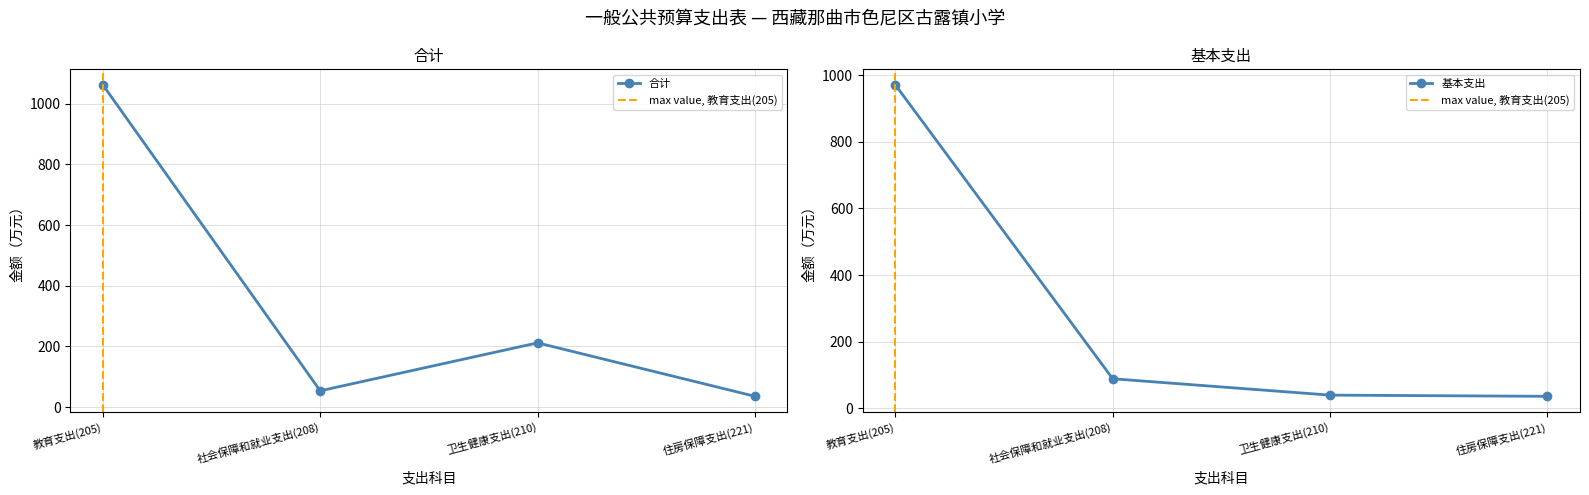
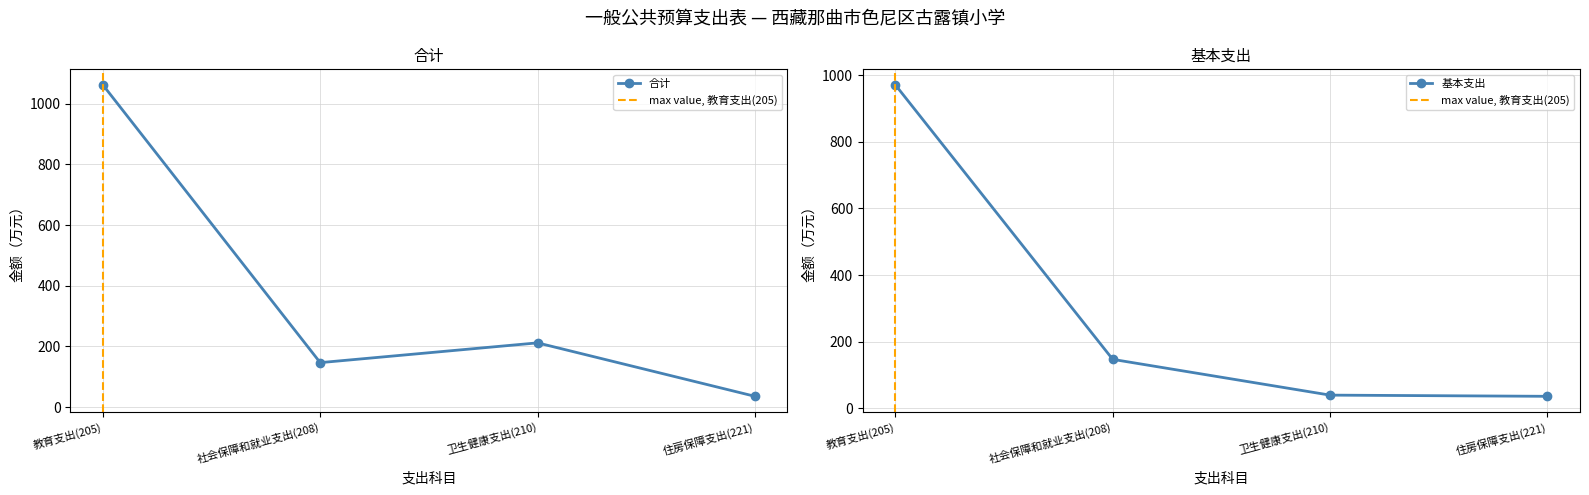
合计, 社会保障和就业支出(208): 50 -> 150
基本支出, 社会保障和就业支出(208): 90 -> 150
